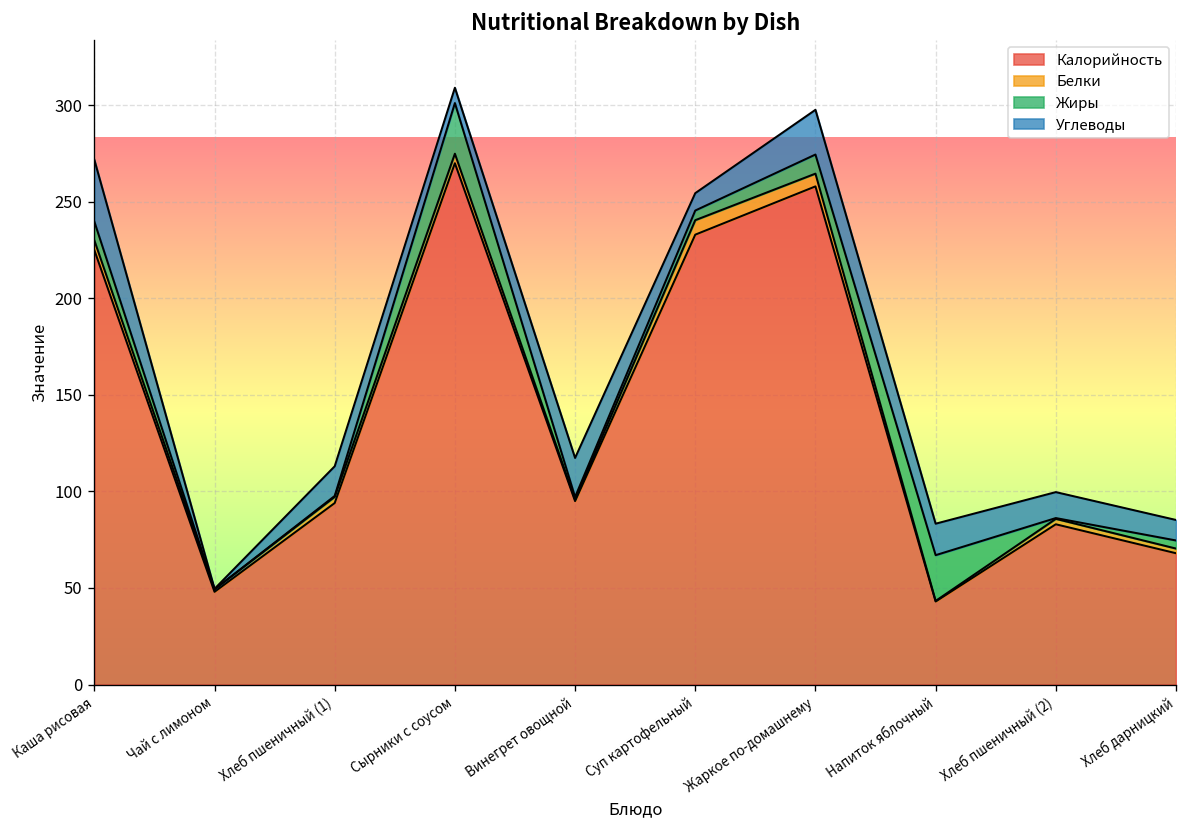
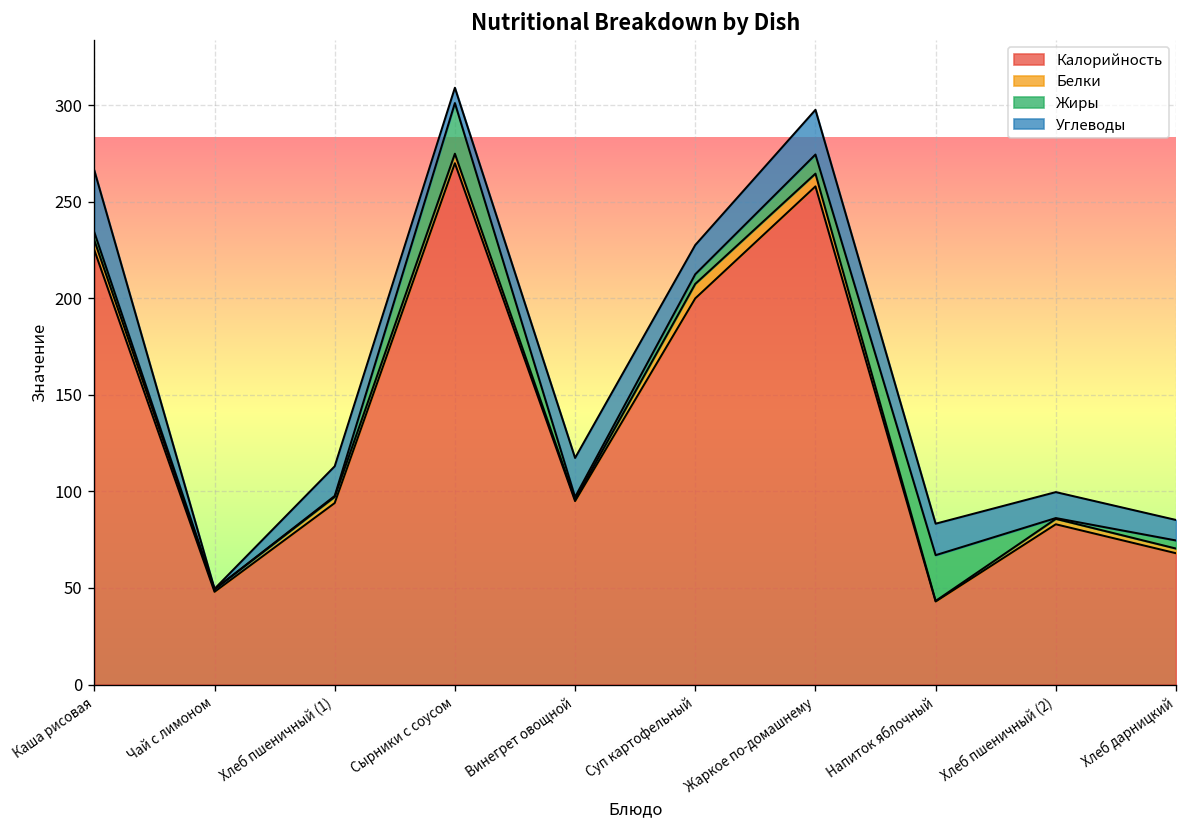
Жиры, Каша рисовая: 10 -> 4
Калорийность, Суп картофельный: 233 -> 200
Углеводы, Суп картофельный: 9 -> 15
